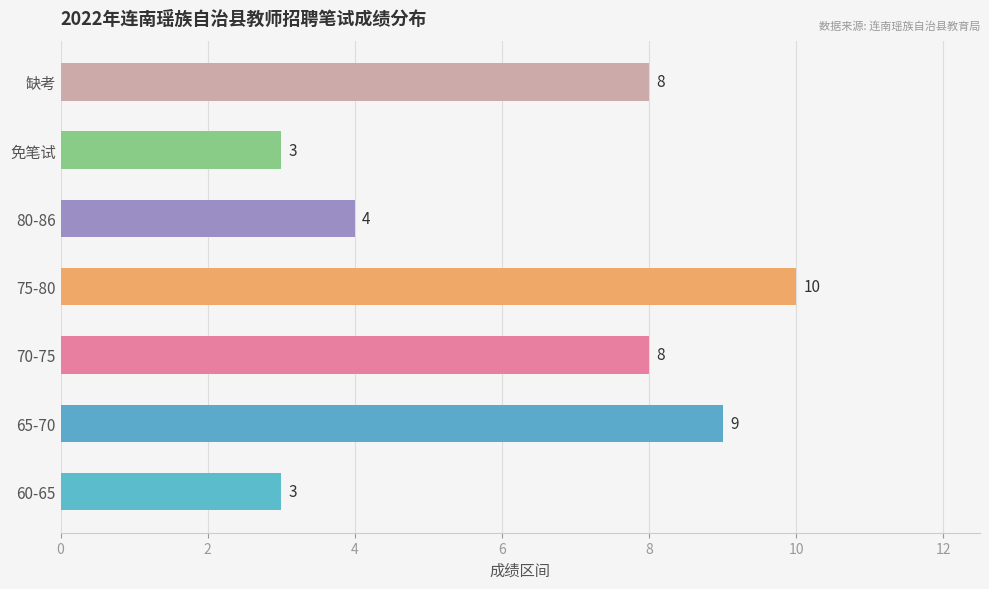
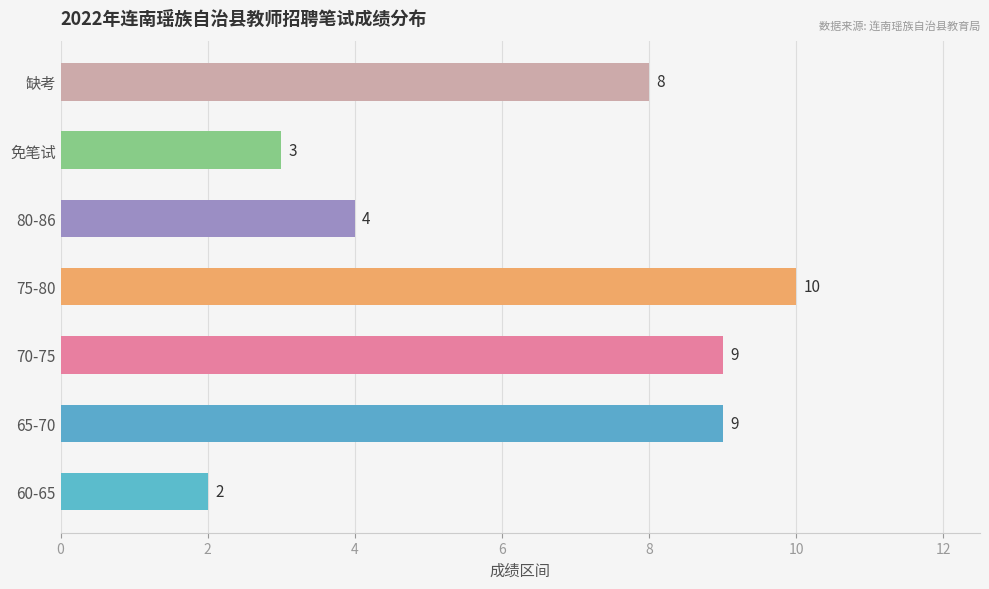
70-75: 8 -> 9
60-65: 3 -> 2
